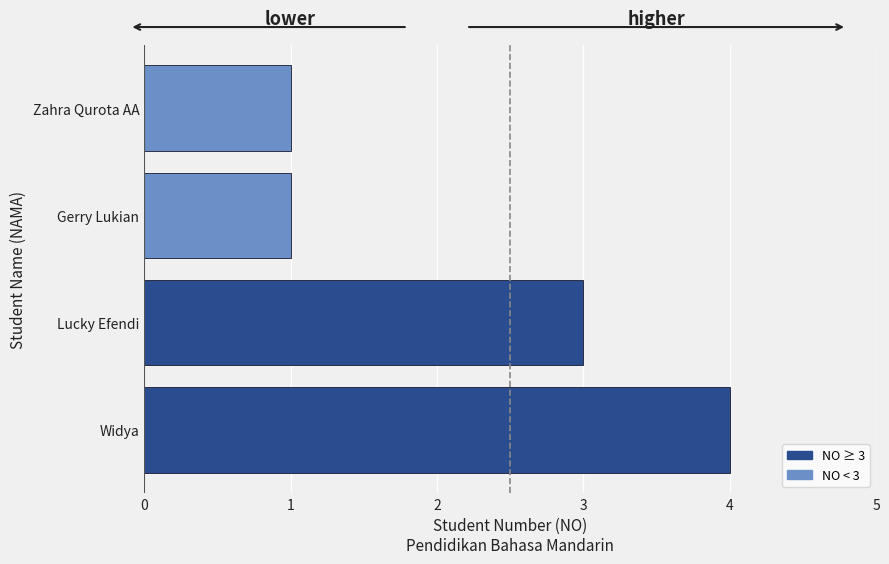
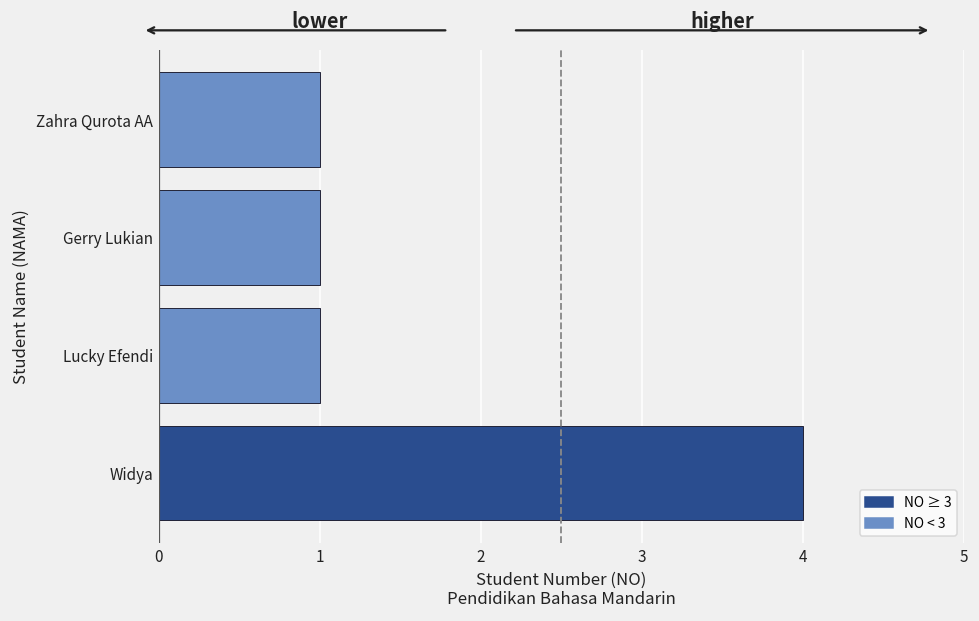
Lucky Efendi: 3 -> 1
